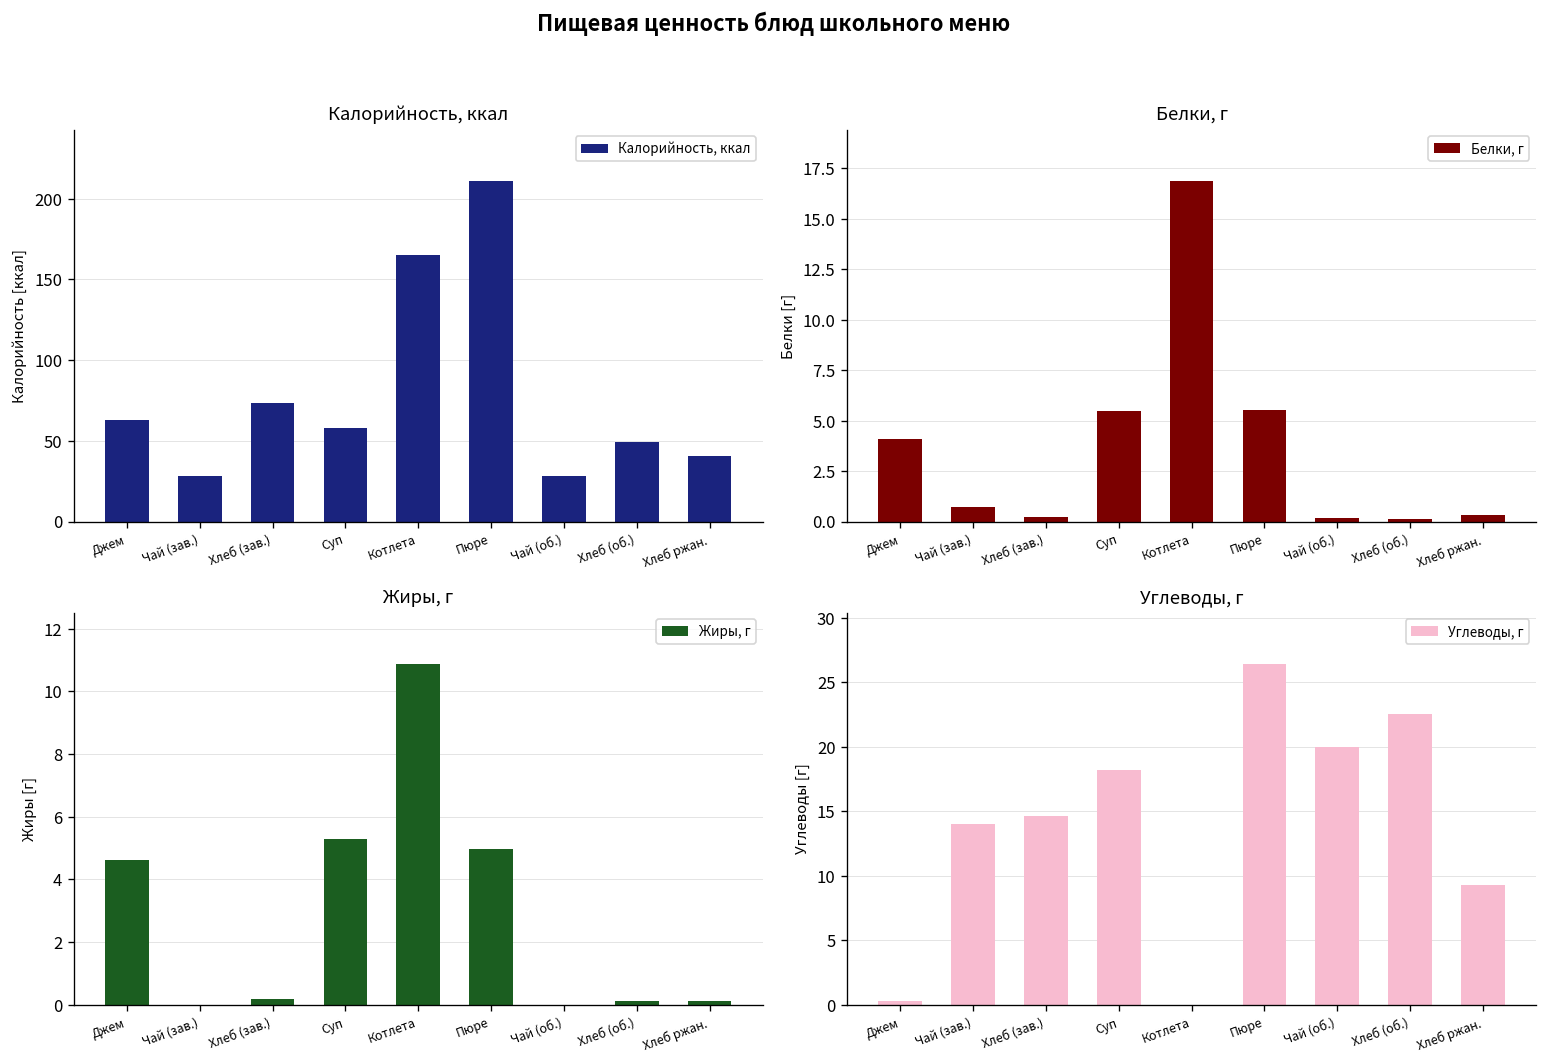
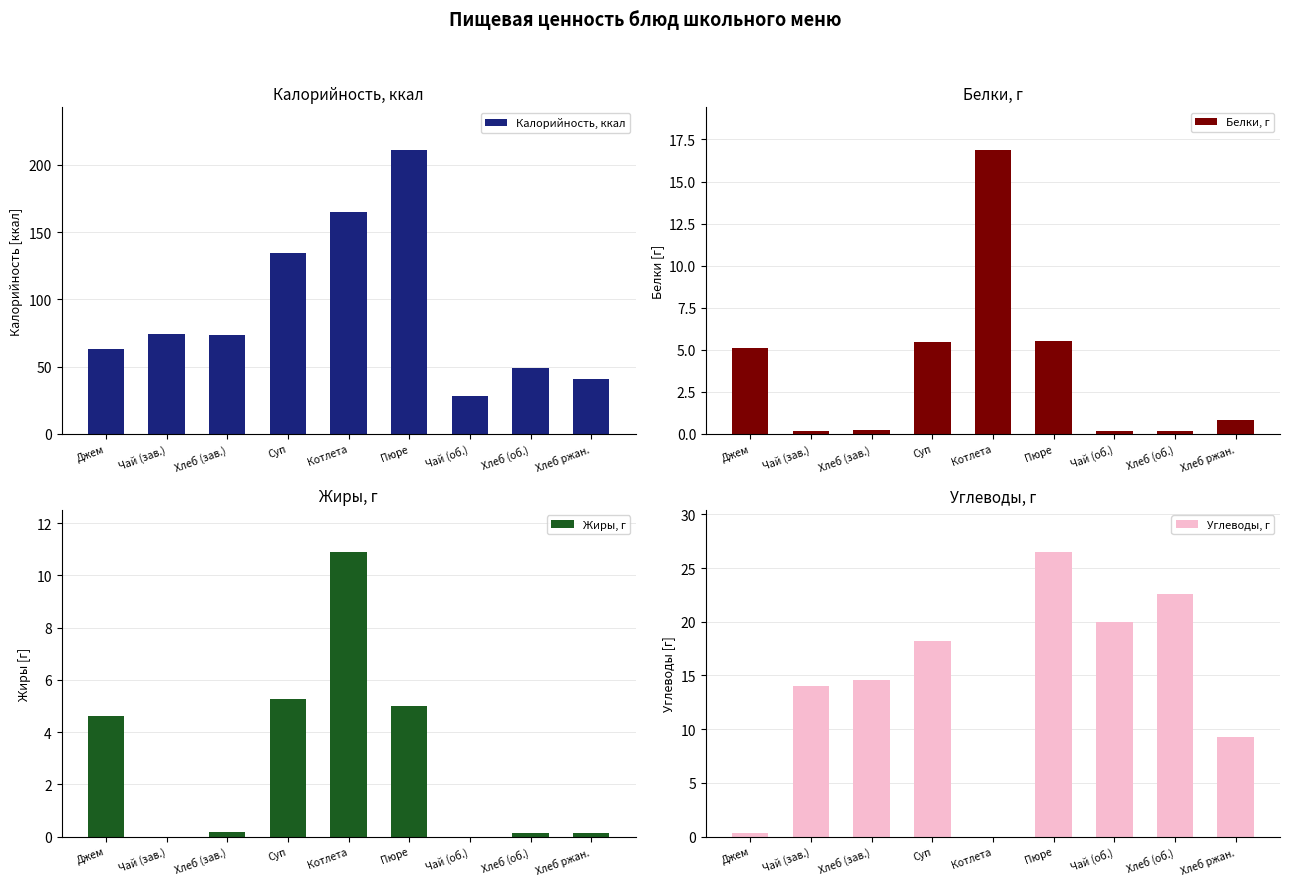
Калорийность, ккал, Чай (зав.): 28 -> 74
Калорийность, ккал, Суп: 58 -> 135
Белки, г, Джем: 4.1 -> 5.1
Белки, г, Чай (зав.): 0.7 -> 0.2
Белки, г, Хлеб ржан.: 0.3 -> 0.8
